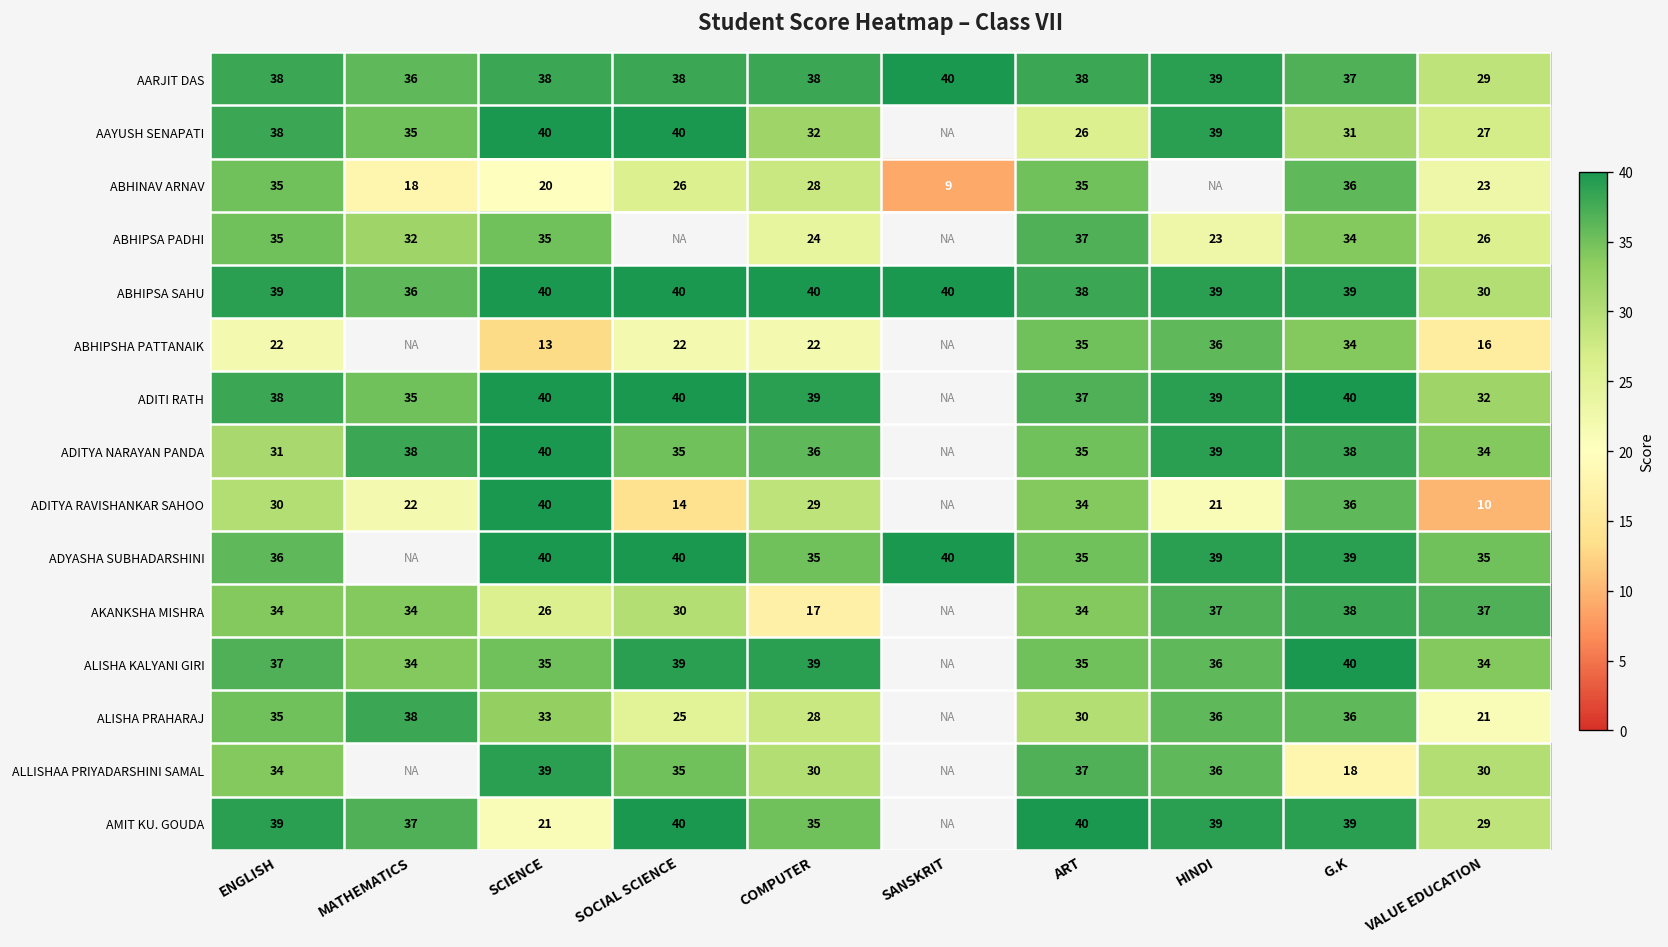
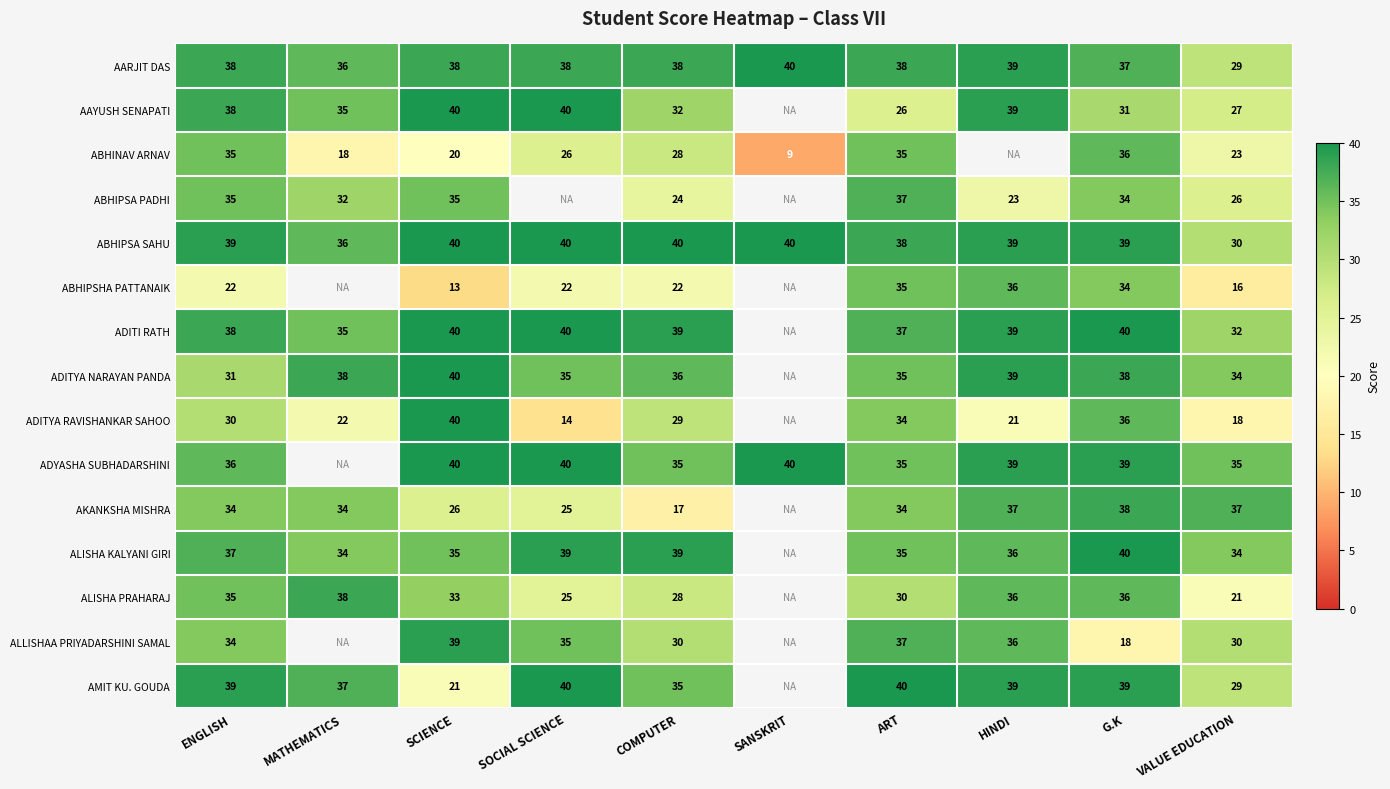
ADITYA RAVISHANKAR SAHOO, VALUE EDUCATION: 10 -> 18
AKANKSHA MISHRA, SOCIAL SCIENCE: 30 -> 25
